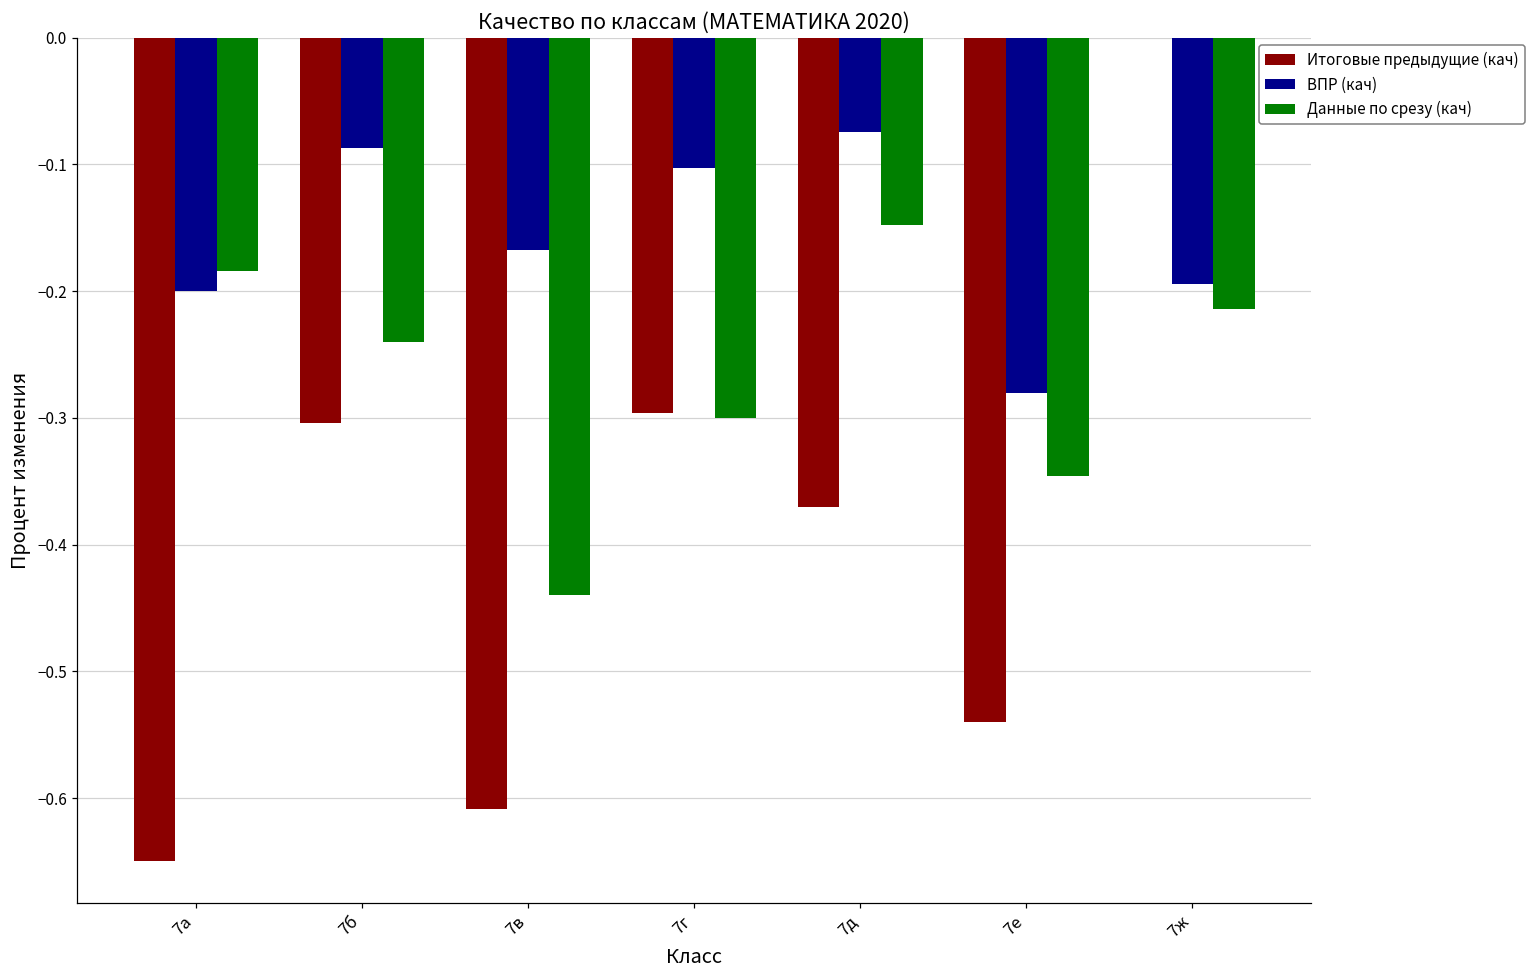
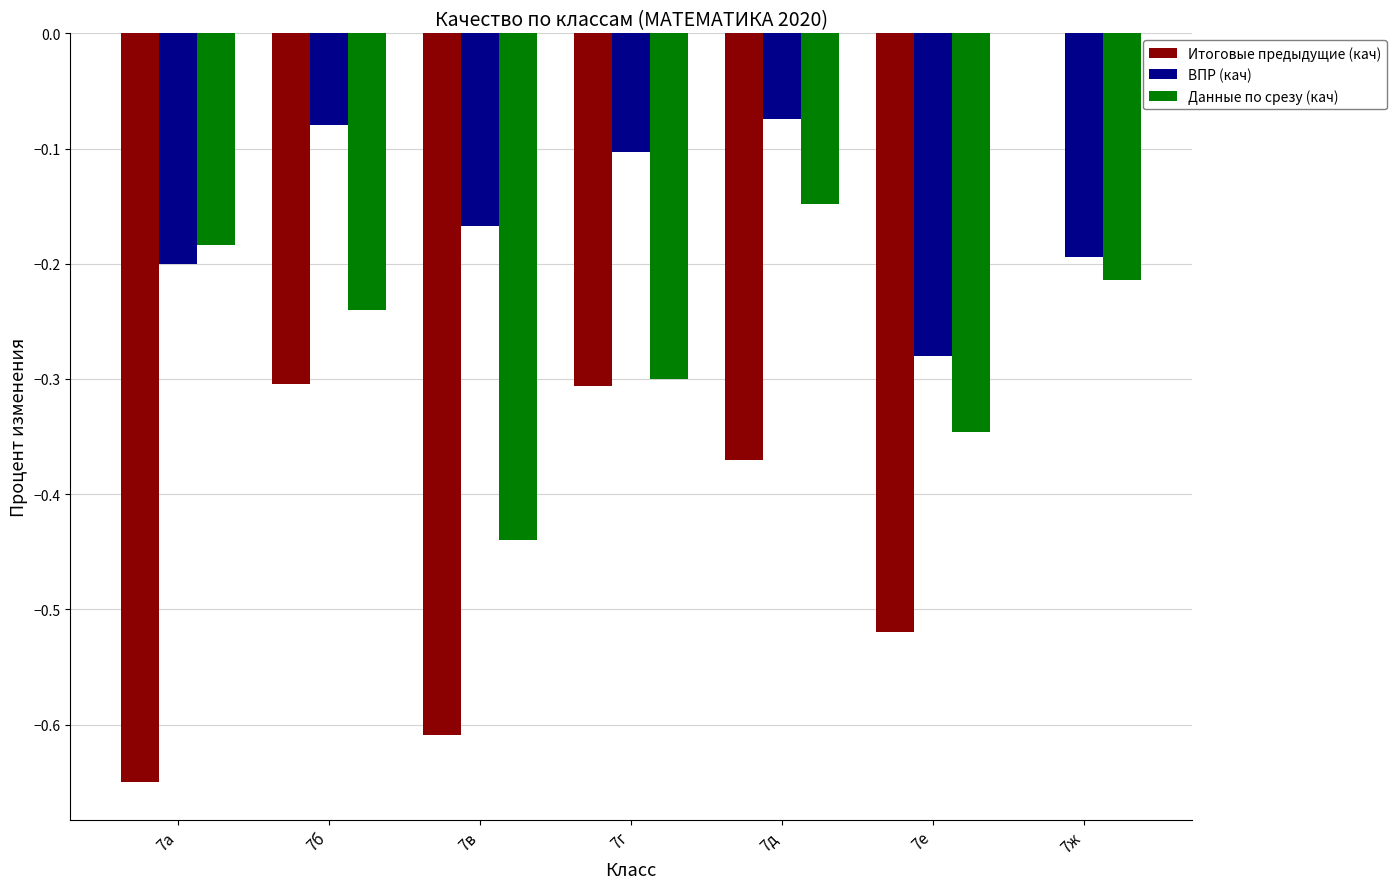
ВПР (кач), 7б: -0.087 -> -0.080
Итоговые предыдущие (кач), 7г: -0.296 -> -0.306
Итоговые предыдущие (кач), 7е: -0.540 -> -0.520
